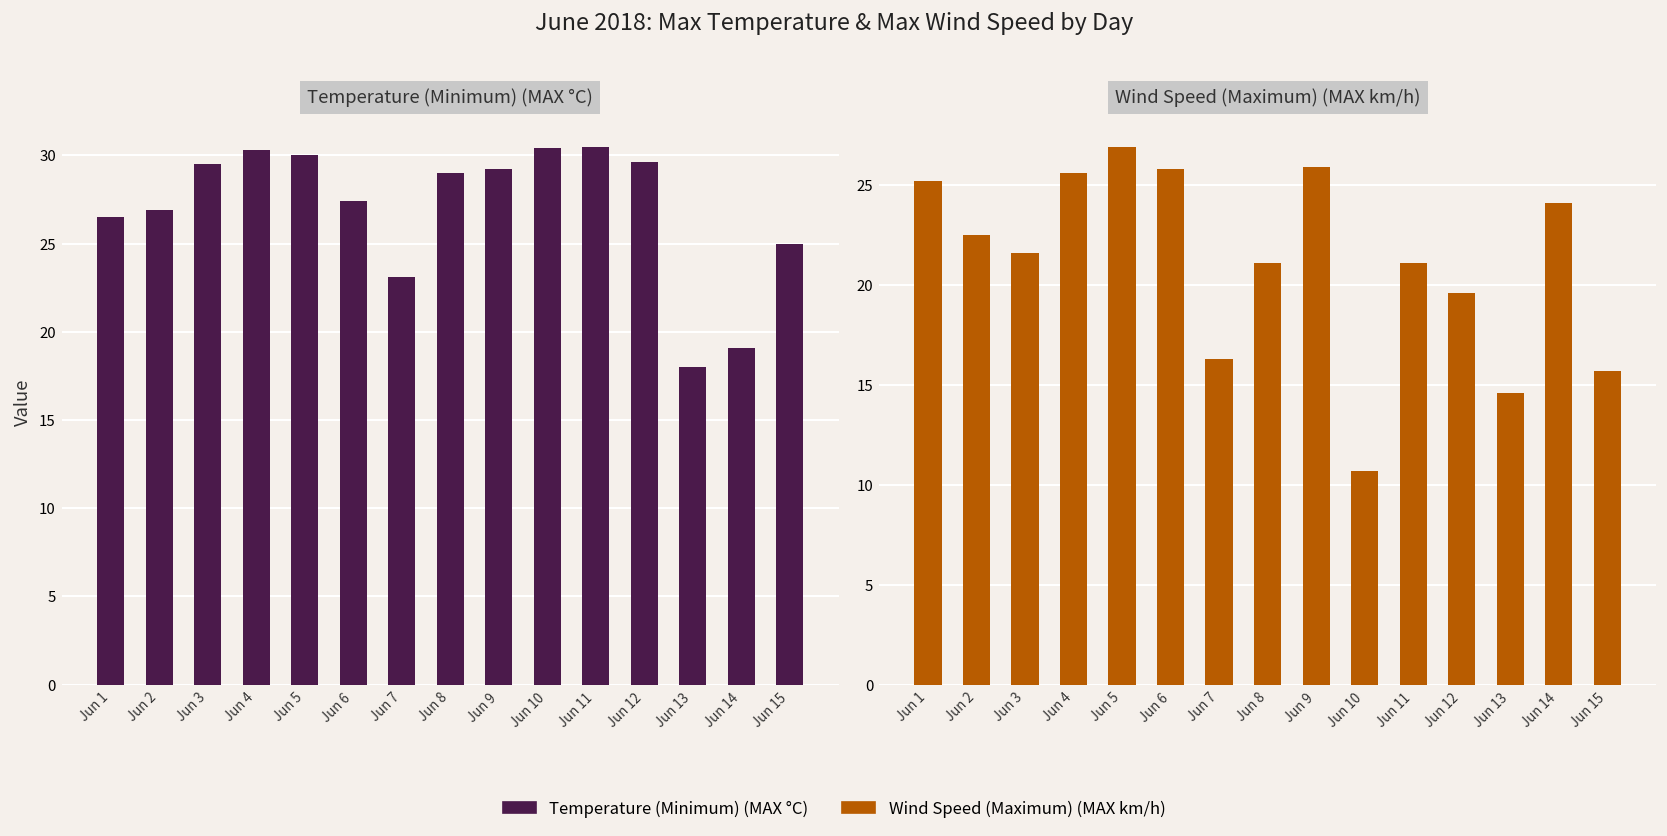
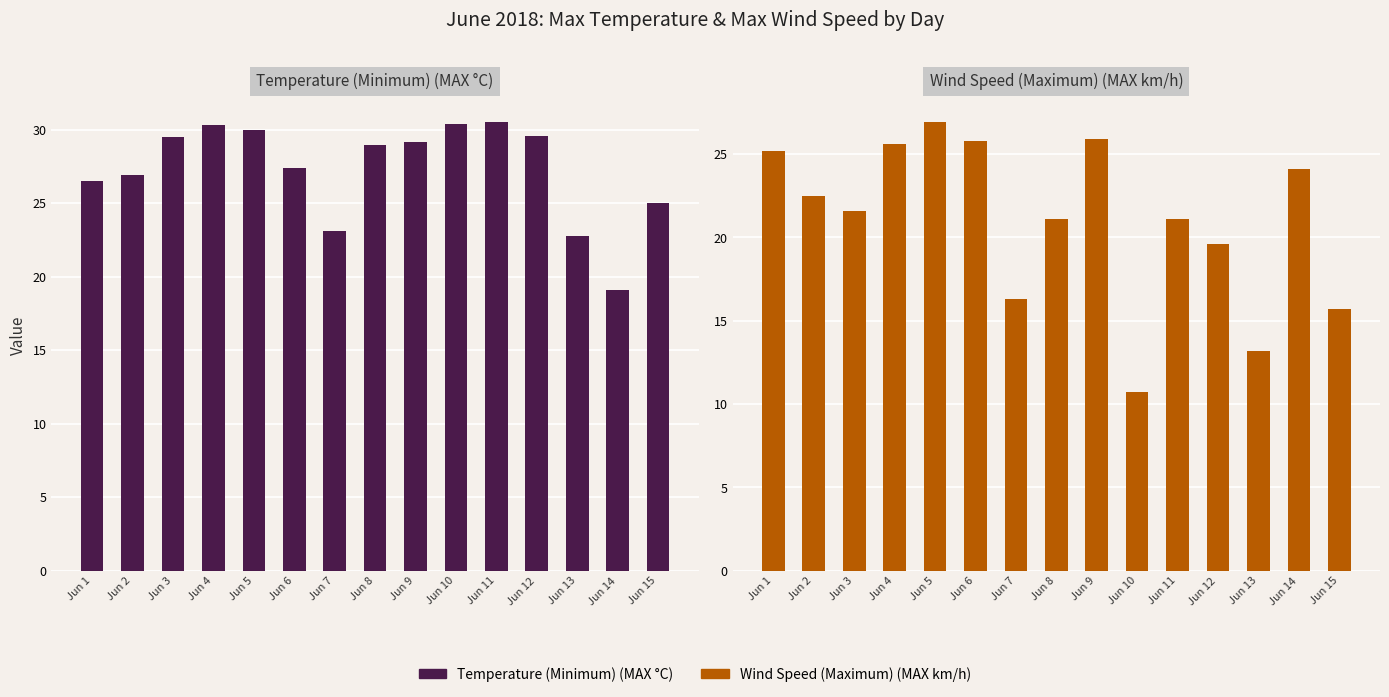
Temperature (Minimum) (MAX °C), Jun 13: 18.0 -> 22.8
Wind Speed (Maximum) (MAX km/h), Jun 13: 14.6 -> 13.2
